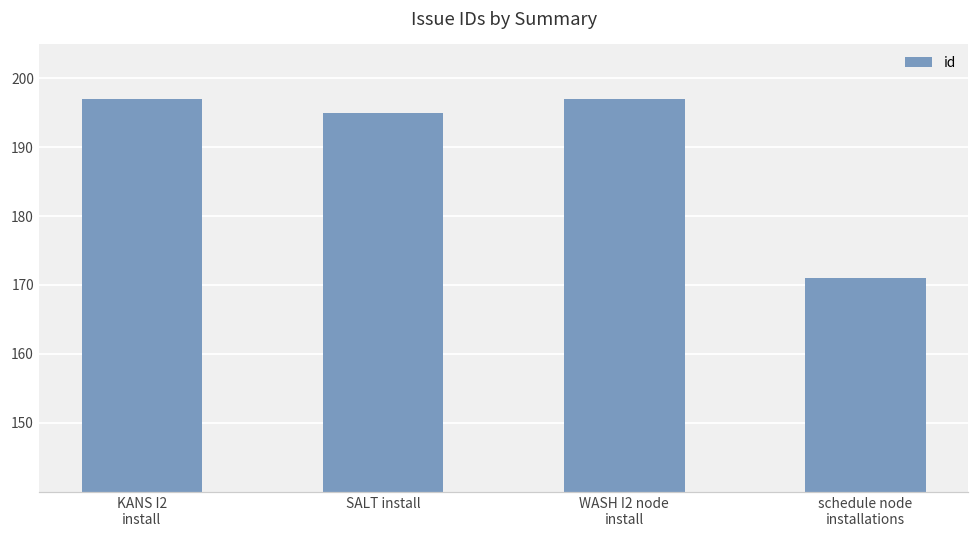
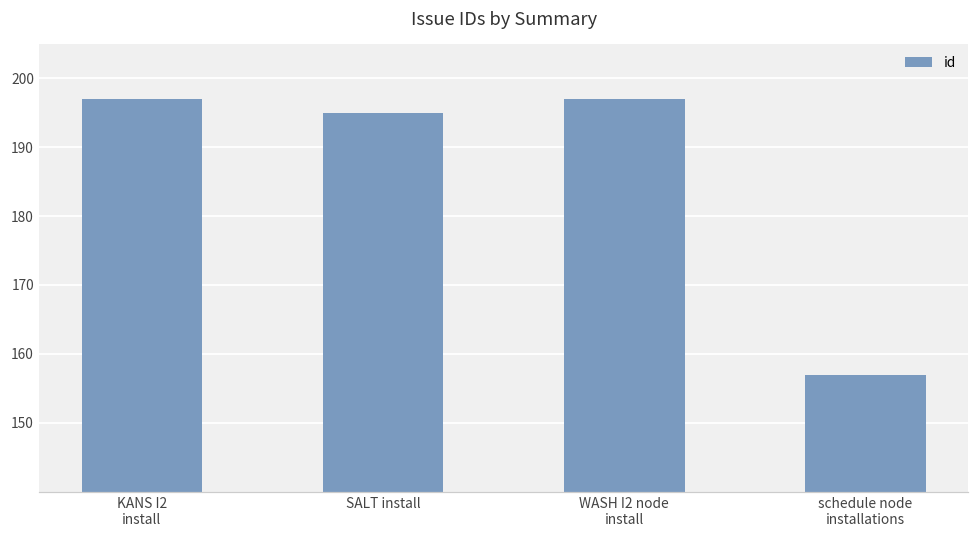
schedule node installations: 171 -> 157
